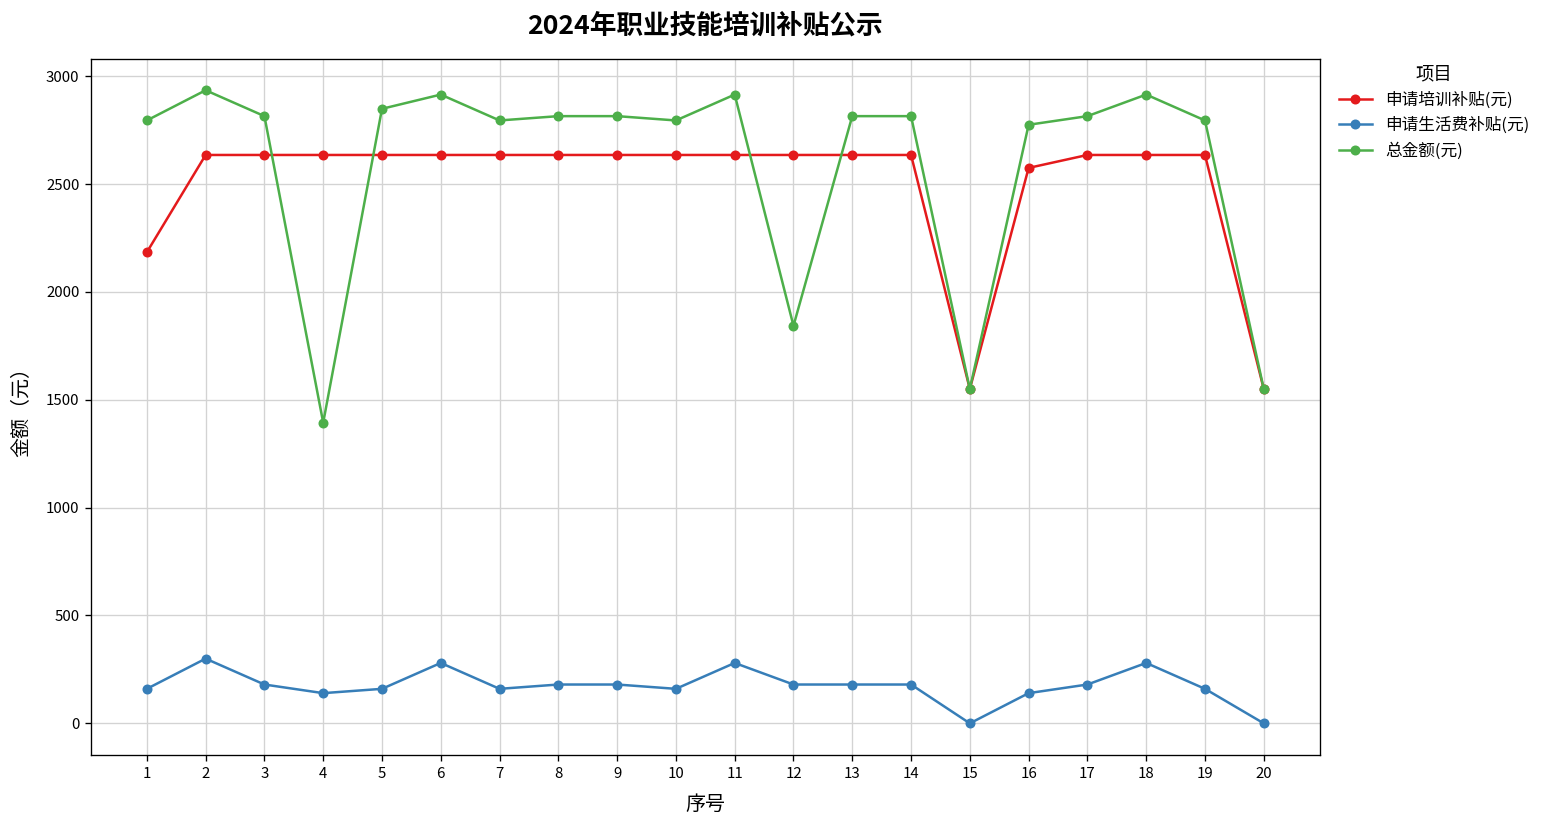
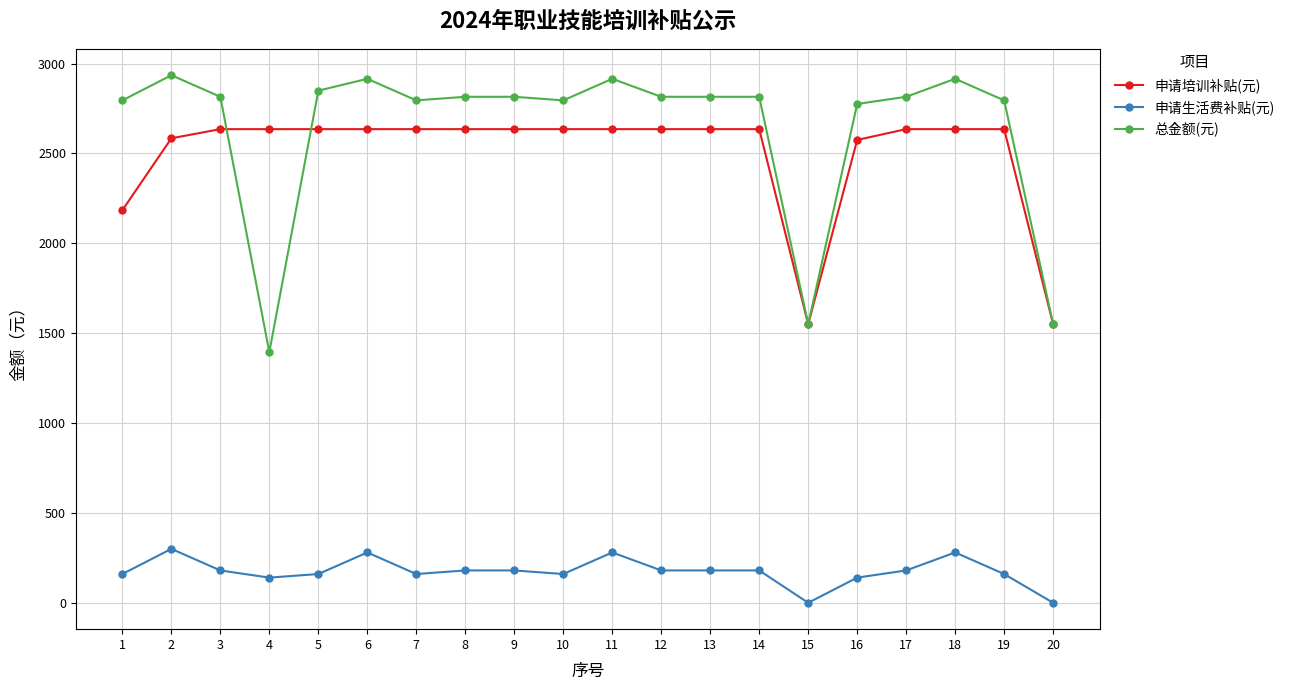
申请培训补贴(元), 2: 2640 -> 2580
总金额(元), 12: 1840 -> 2820
